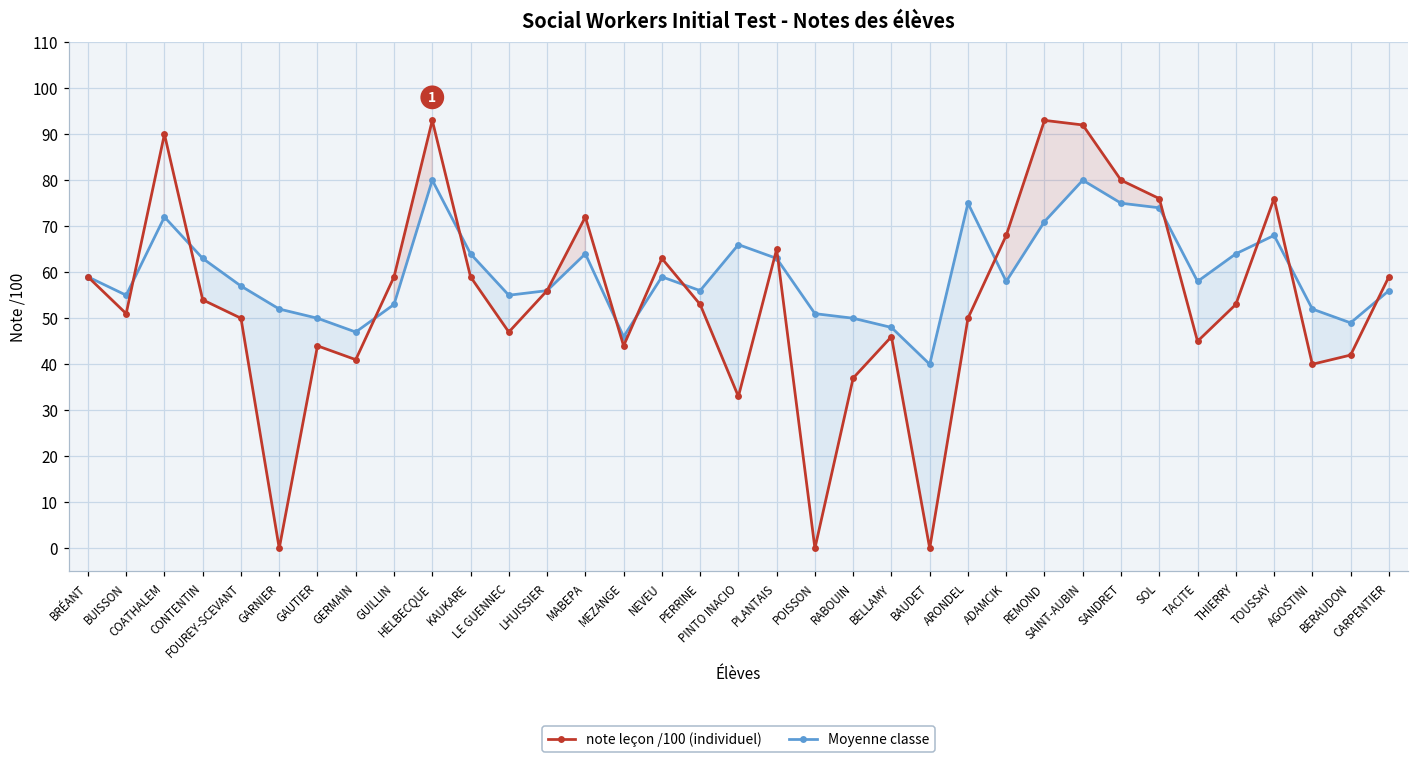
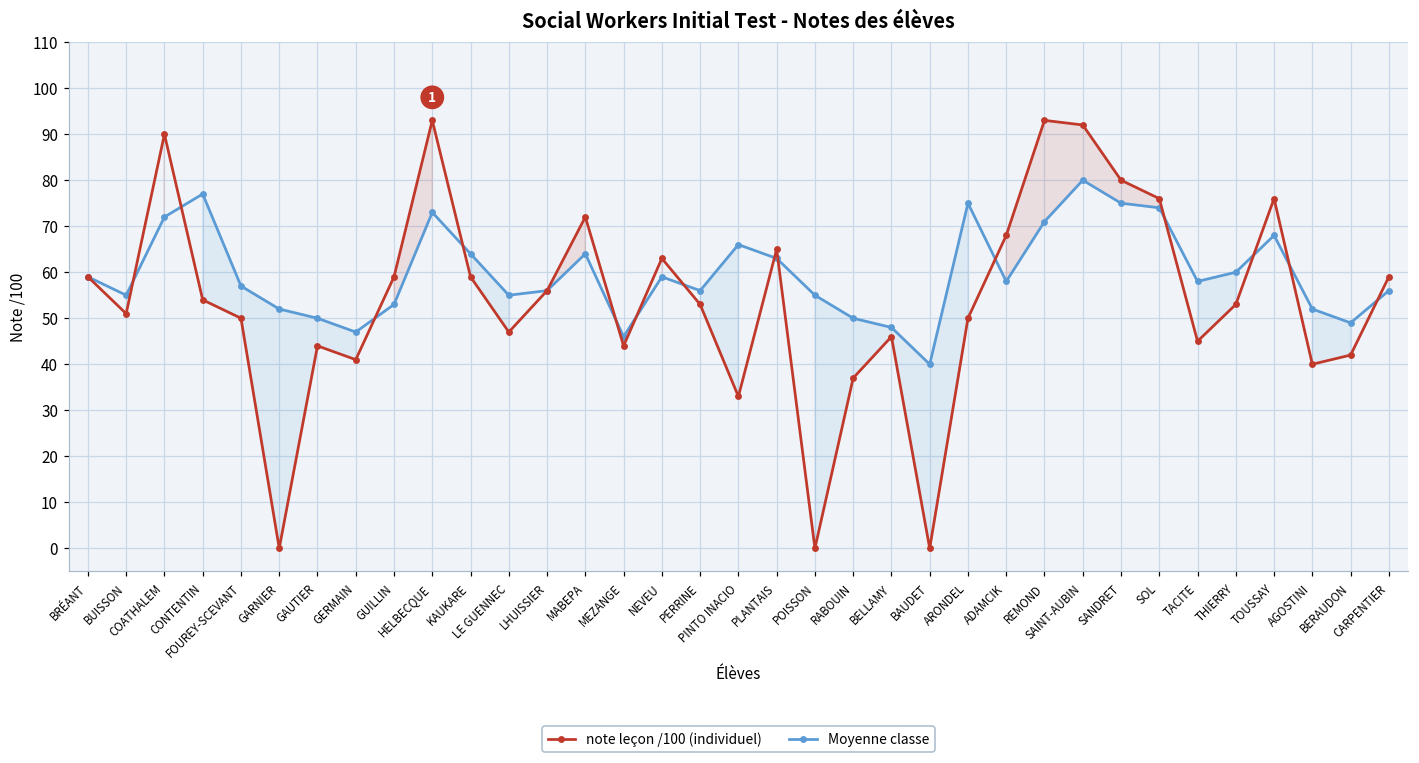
Moyenne classe, CONTENTIN: 63 -> 77
Moyenne classe, HELBECQUE: 80 -> 73
Moyenne classe, POISSON: 51 -> 55
Moyenne classe, THIERRY: 64 -> 60
